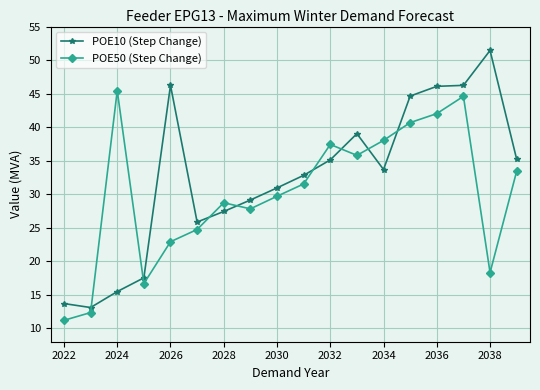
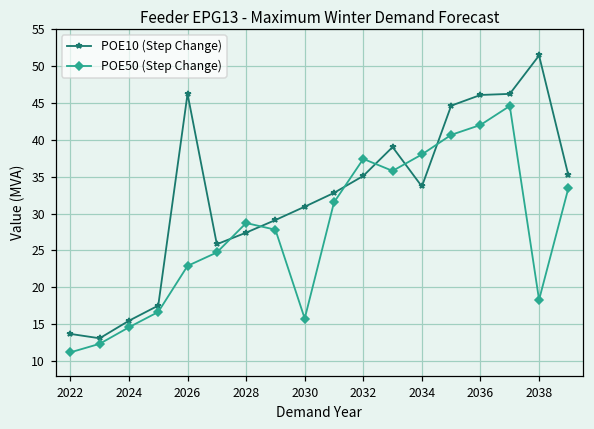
POE50 (Step Change), 2024: 45 -> 15
POE50 (Step Change), 2030: 30 -> 16
